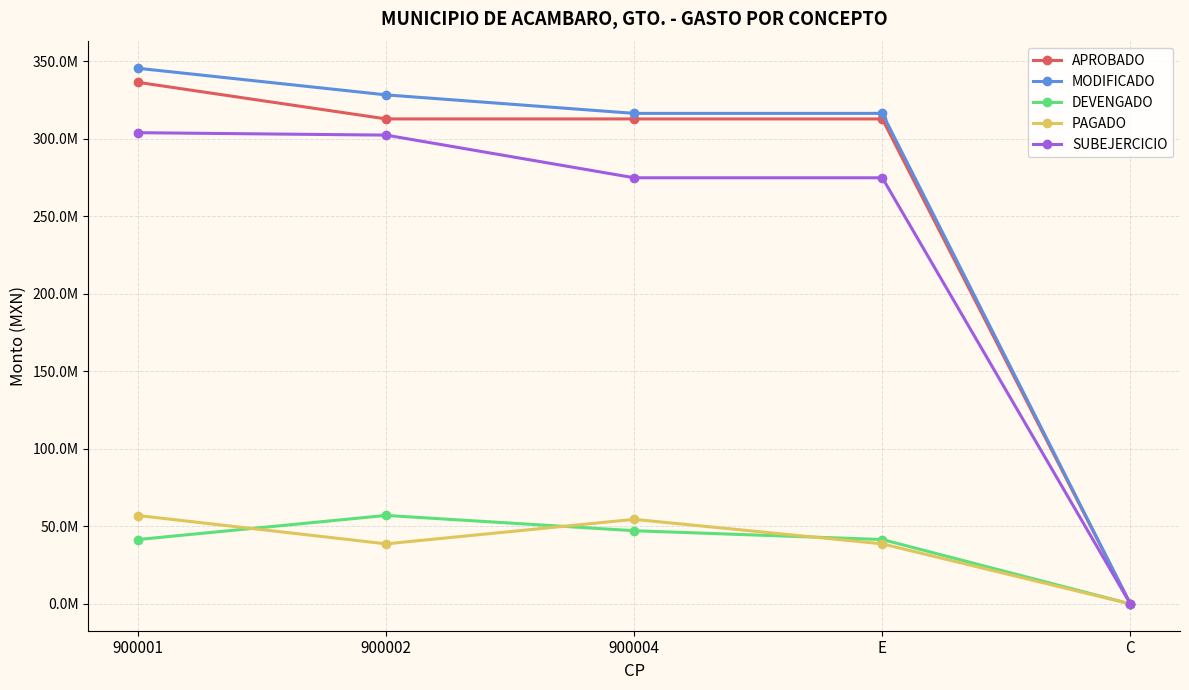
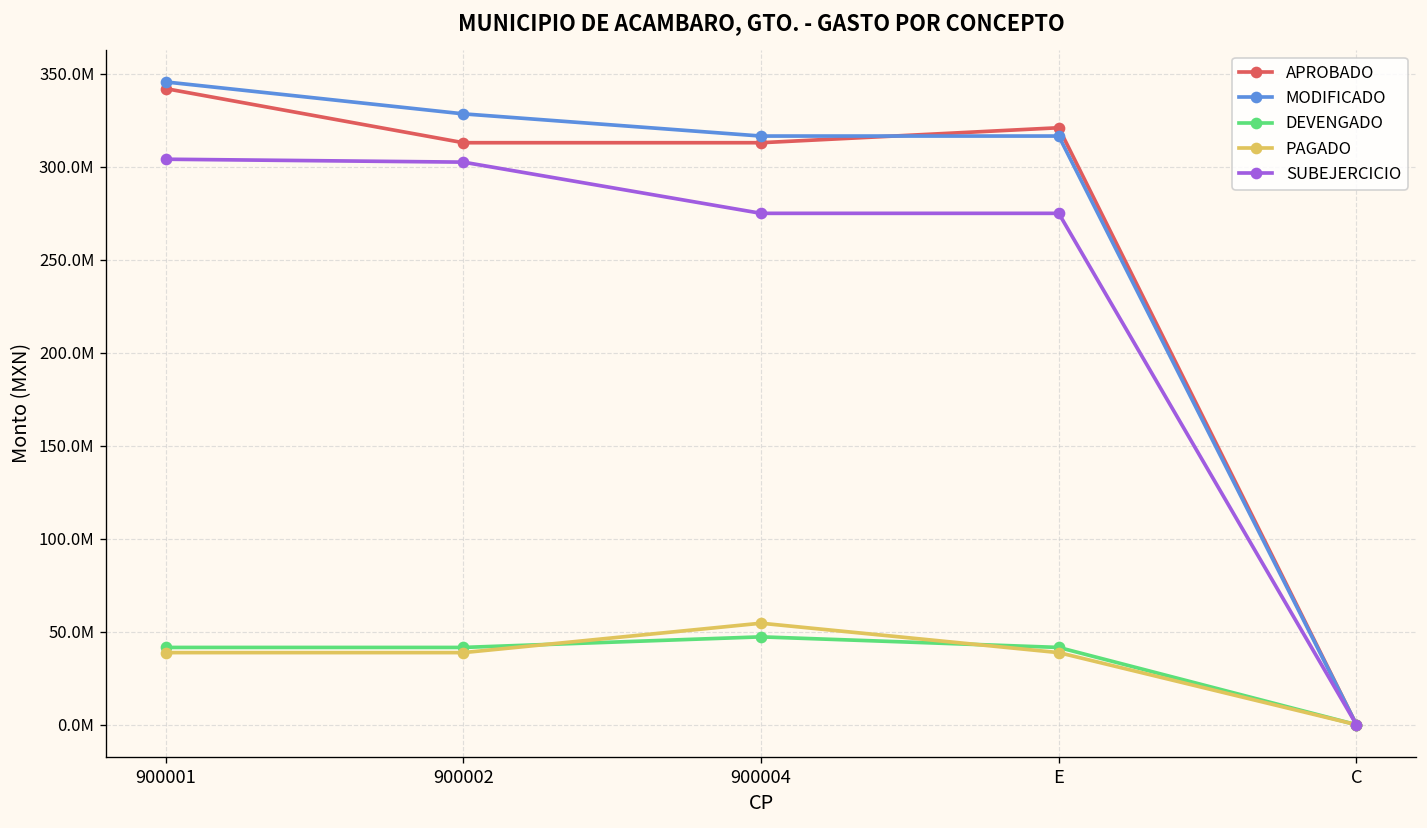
APROBADO, 900001: 336000000 -> 342000000
PAGADO, 900001: 57000000 -> 39000000
DEVENGADO, 900002: 57000000 -> 42000000
APROBADO, E: 313000000 -> 321000000
